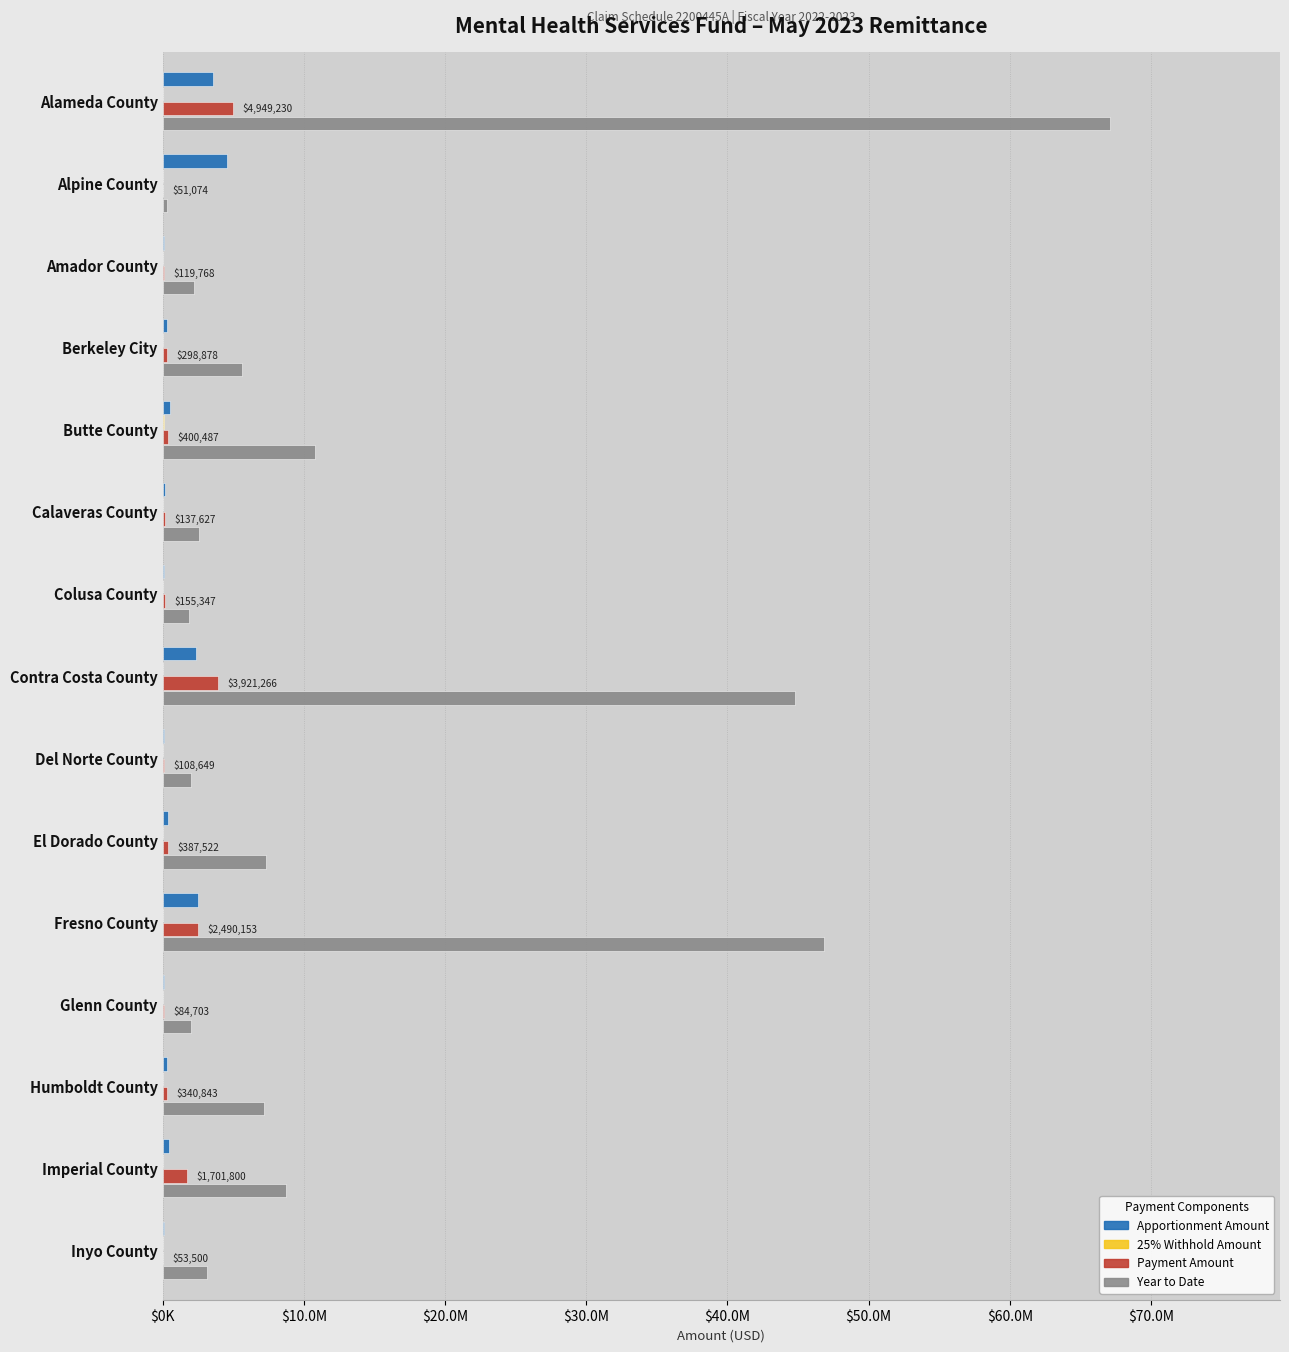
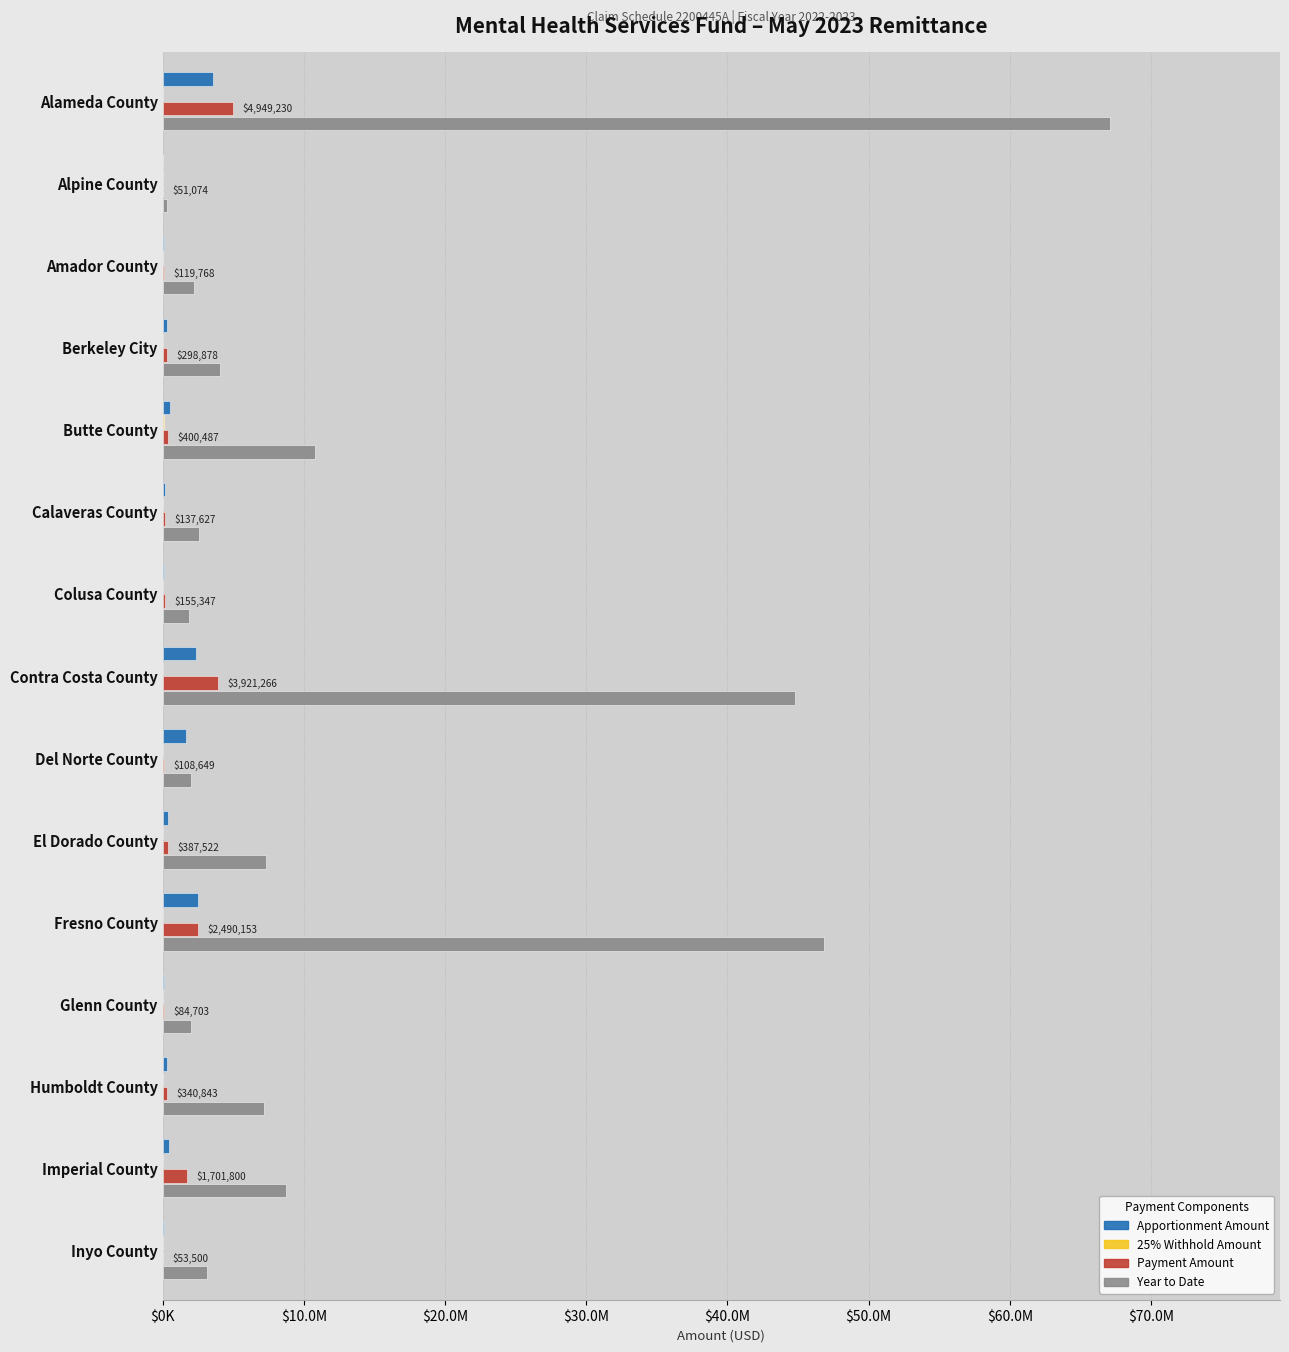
Apportionment Amount, Alpine County: $4600000 -> $100000
Year to Date, Berkeley City: $5600000 -> $4100000
Apportionment Amount, Del Norte County: $100000 -> $1600000
